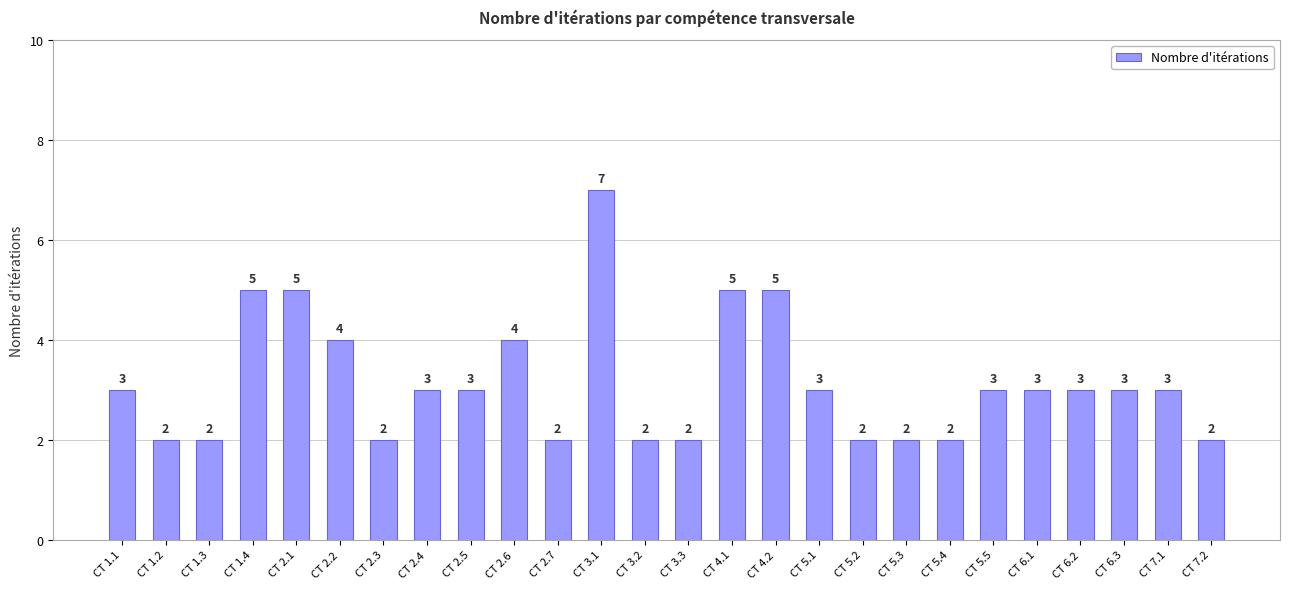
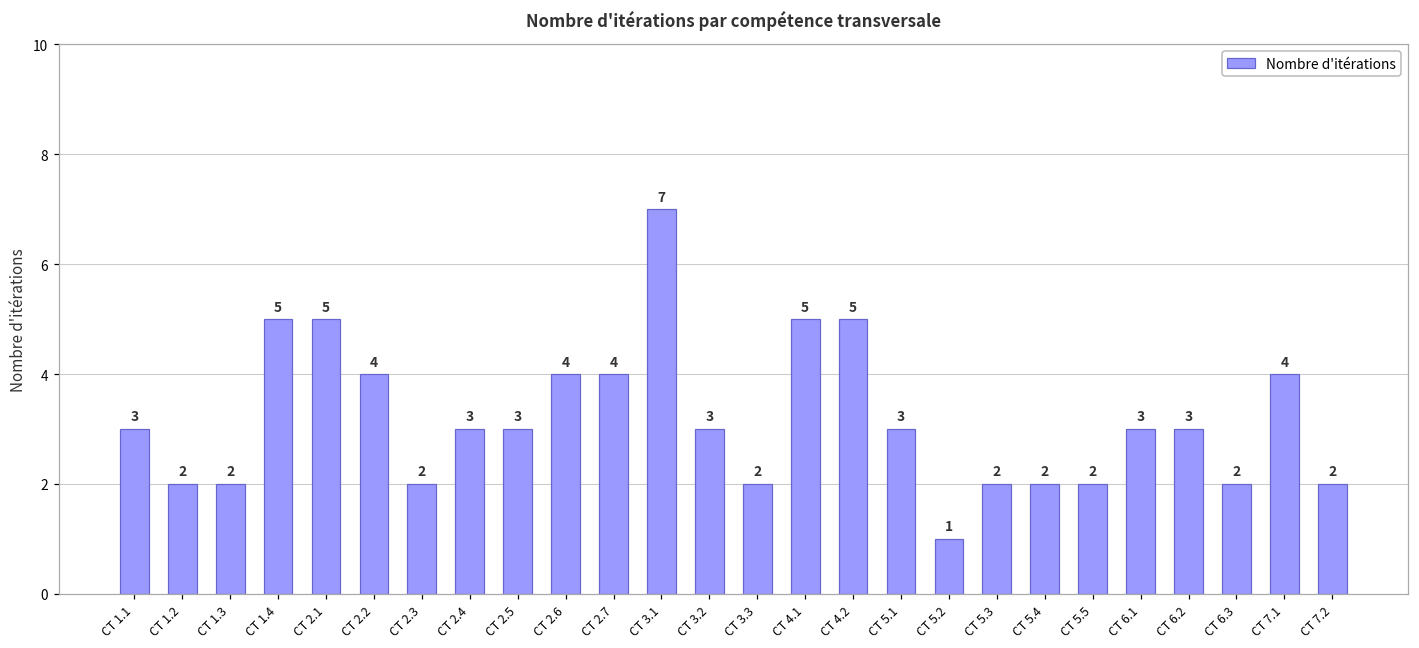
CT 2.7: 2 -> 4
CT 3.2: 2 -> 3
CT 5.2: 2 -> 1
CT 5.5: 3 -> 2
CT 6.3: 3 -> 2
CT 7.1: 3 -> 4
